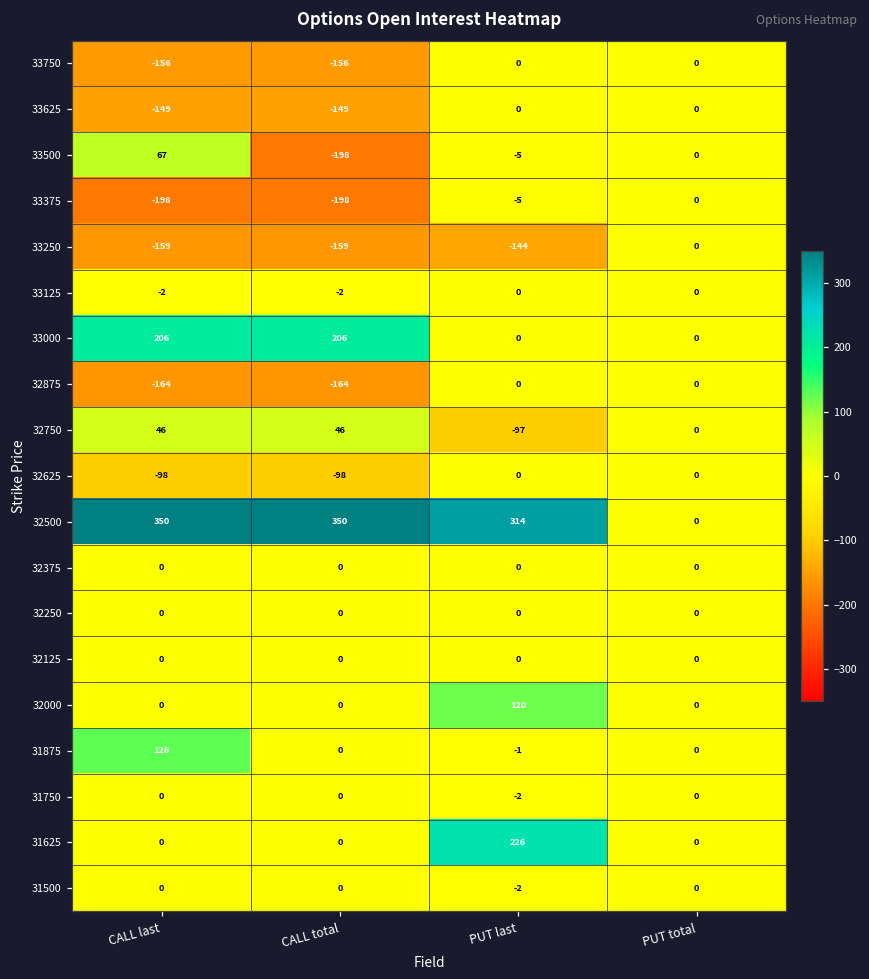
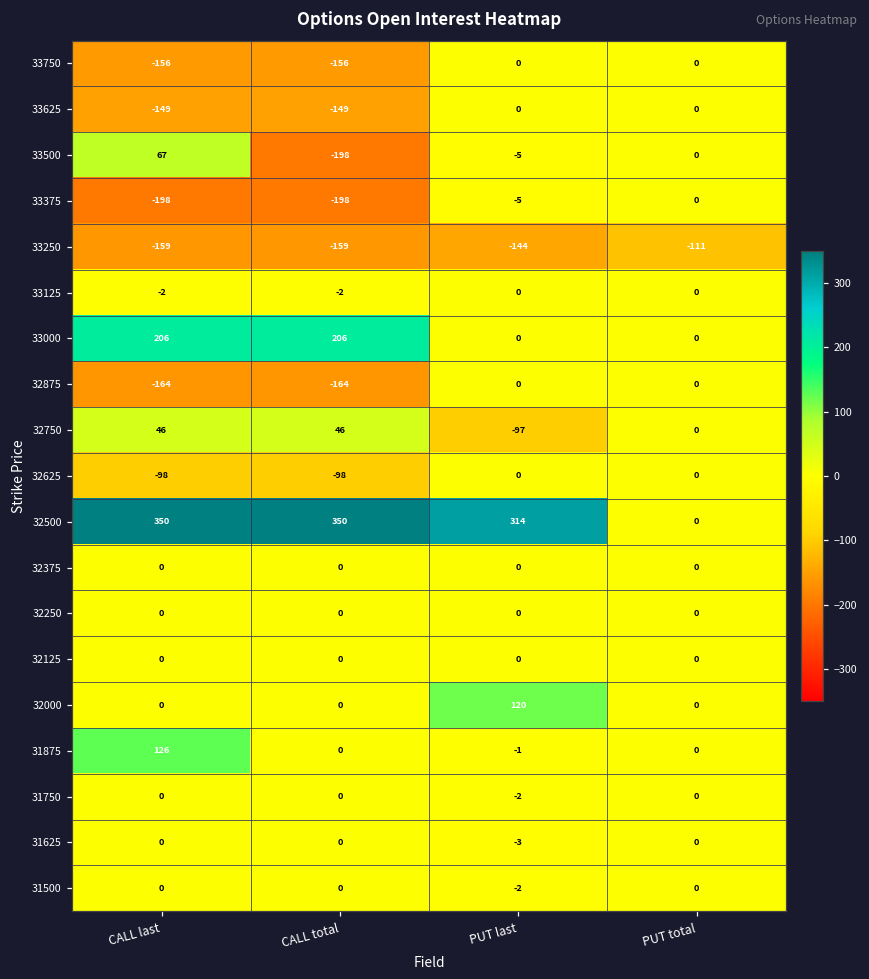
33250, PUT total: 0 -> -111
31625, PUT last: 226 -> -3
